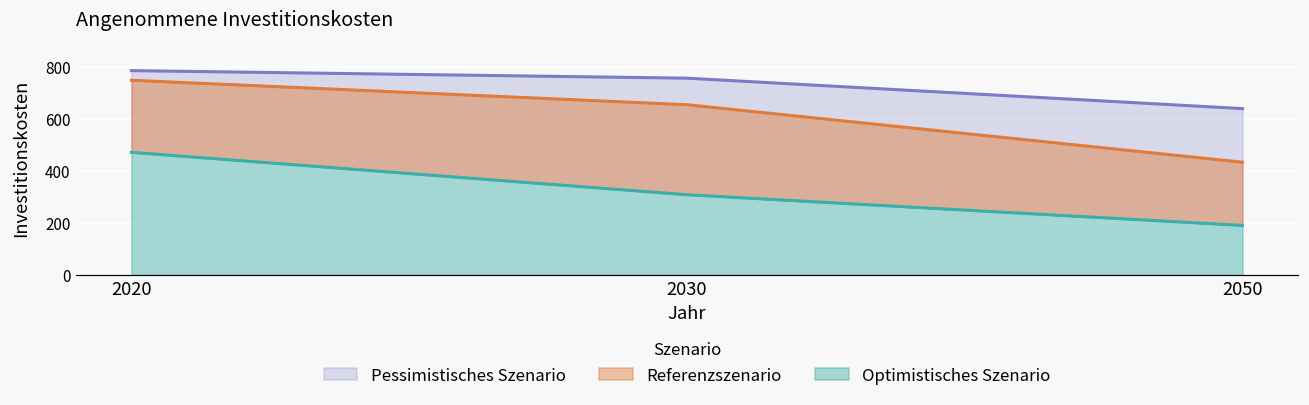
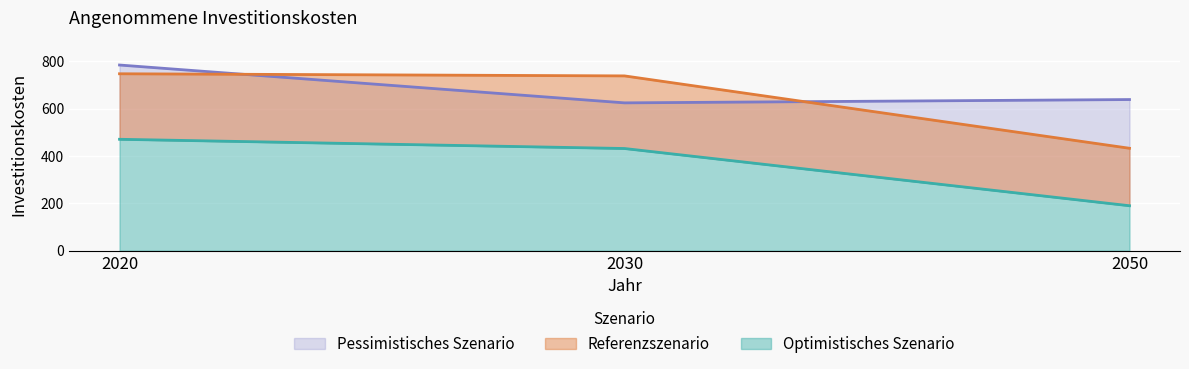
Pessimistisches Szenario, 2030: 760 -> 630
Referenzszenario, 2030: 650 -> 740
Optimistisches Szenario, 2030: 310 -> 430
